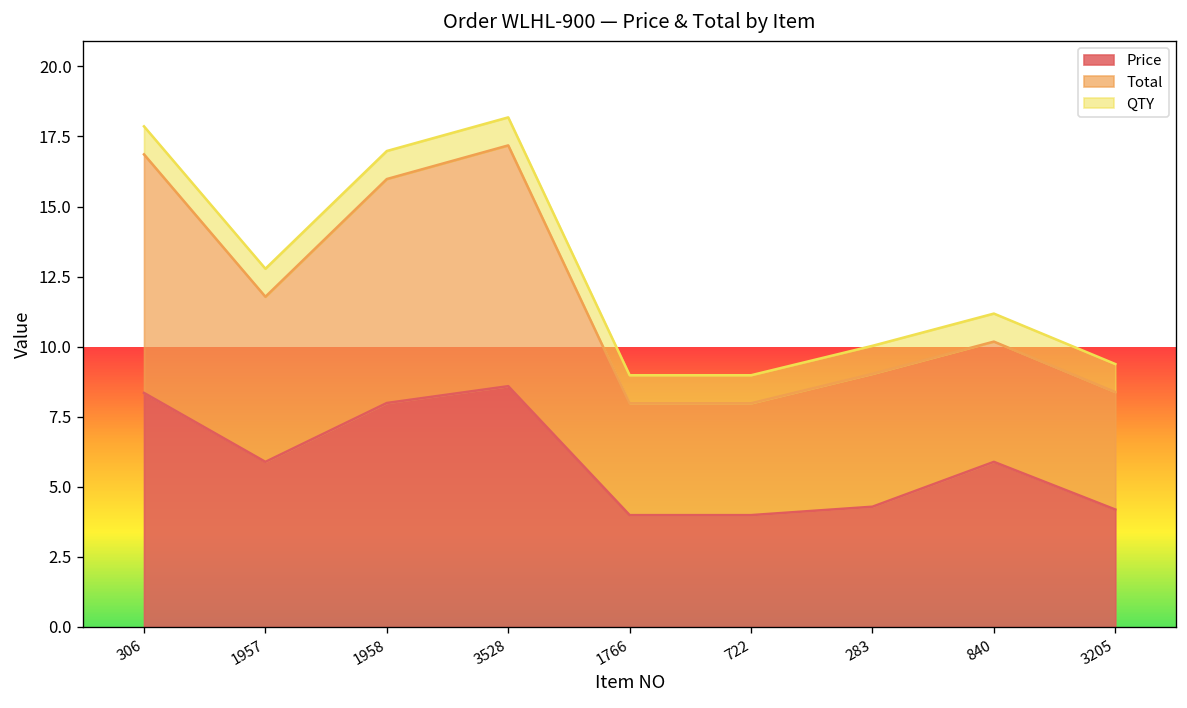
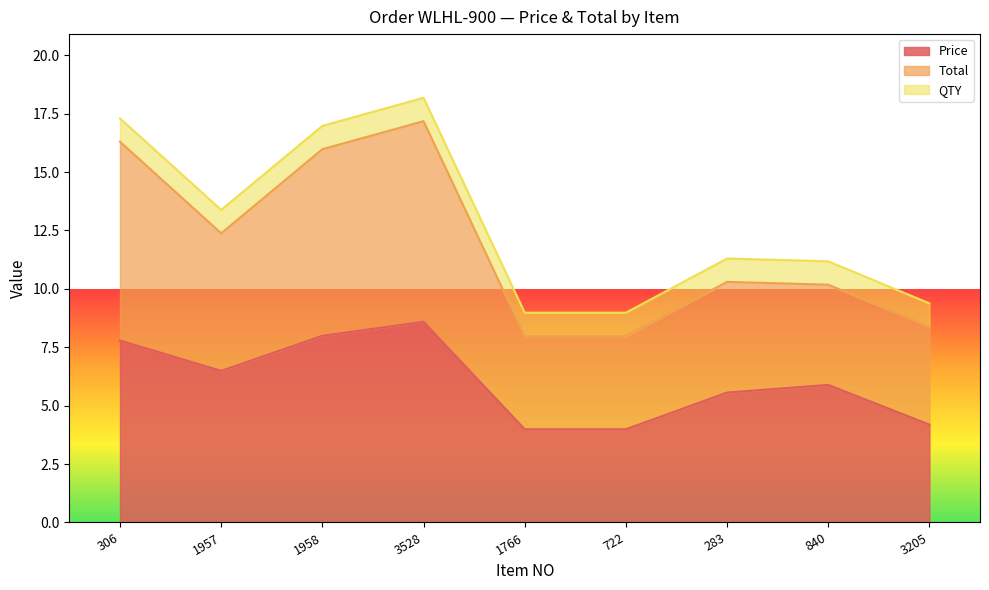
Price, 306: 8.4 -> 7.8
Price, 1957: 5.9 -> 6.5
Price, 283: 4.3 -> 5.6
